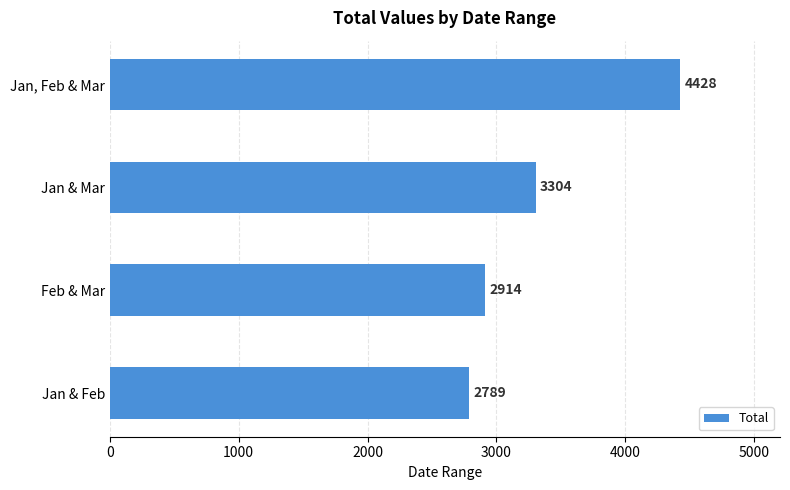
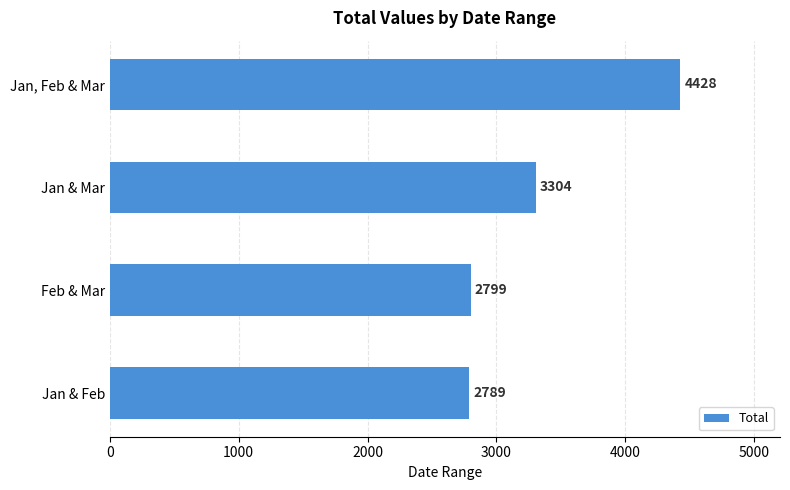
Feb & Mar: 2914 -> 2799
